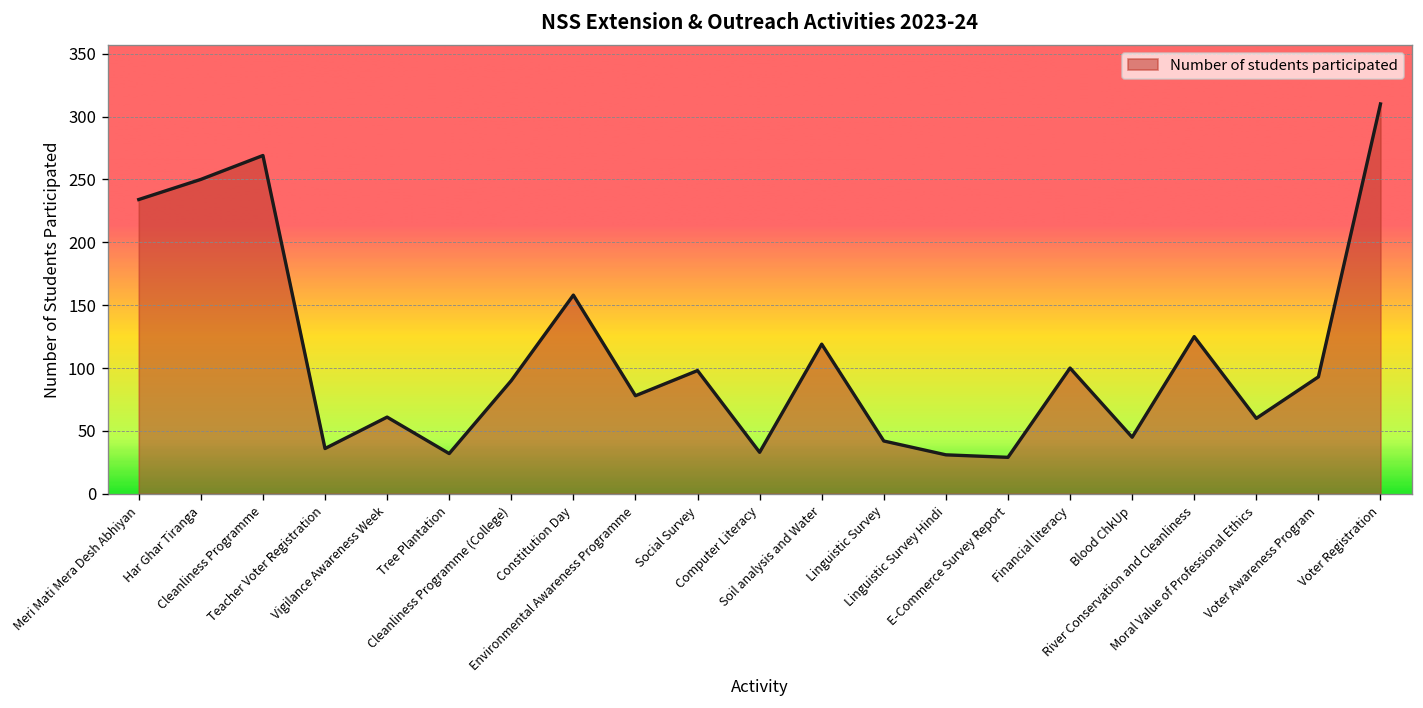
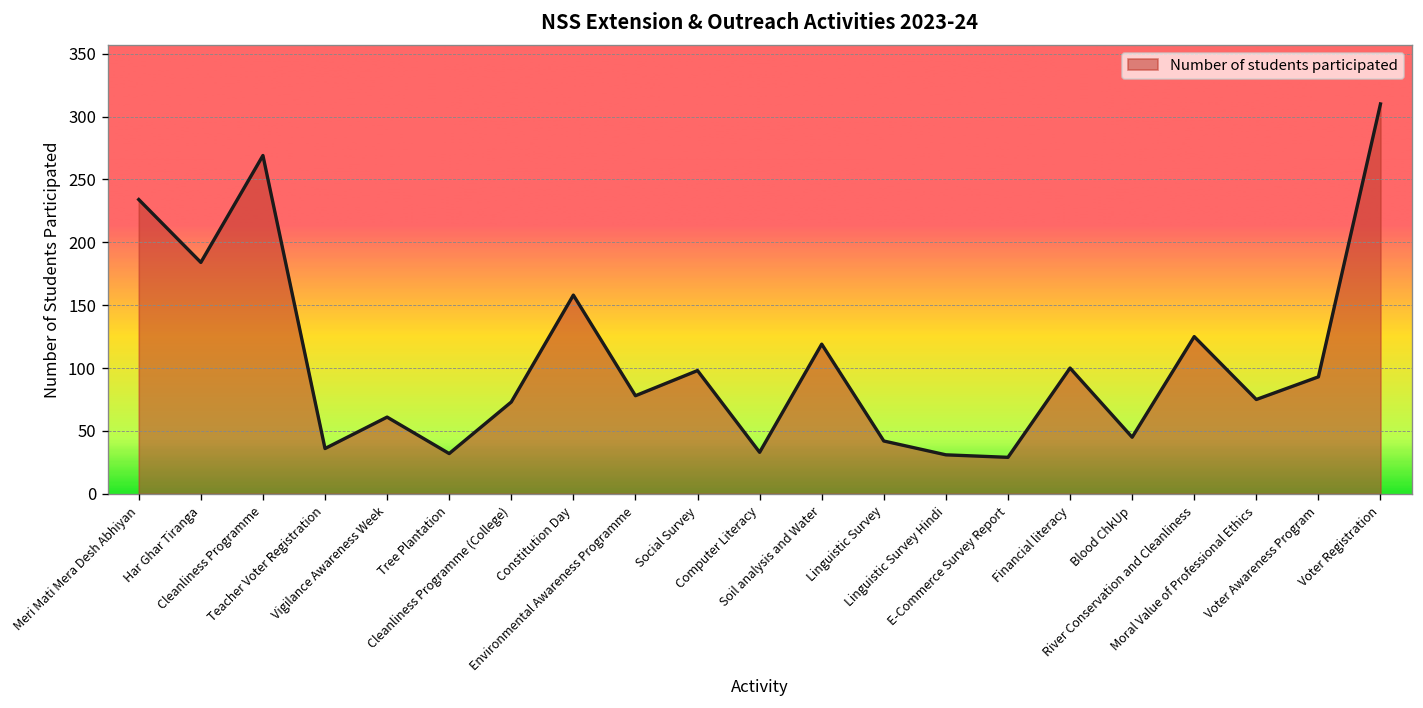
Har Ghar Tiranga: 250 -> 184
Cleanliness Programme (College): 90 -> 73
Moral Value of Professional Ethics: 60 -> 75
